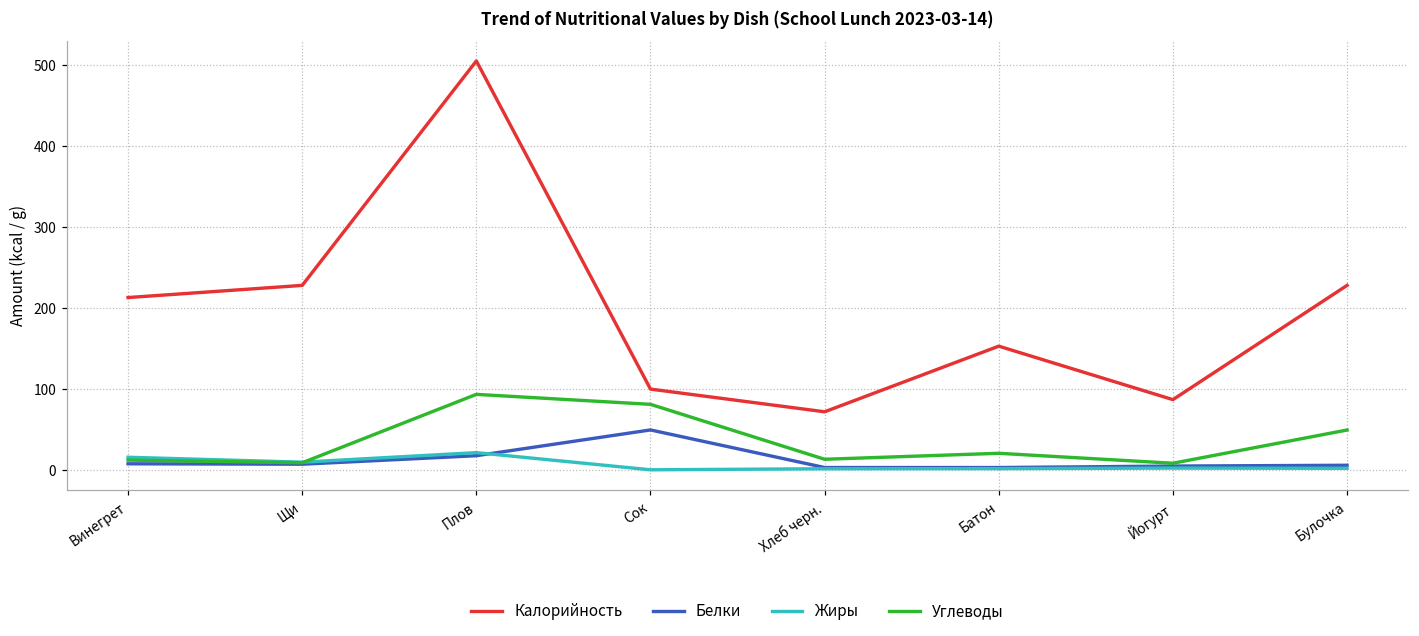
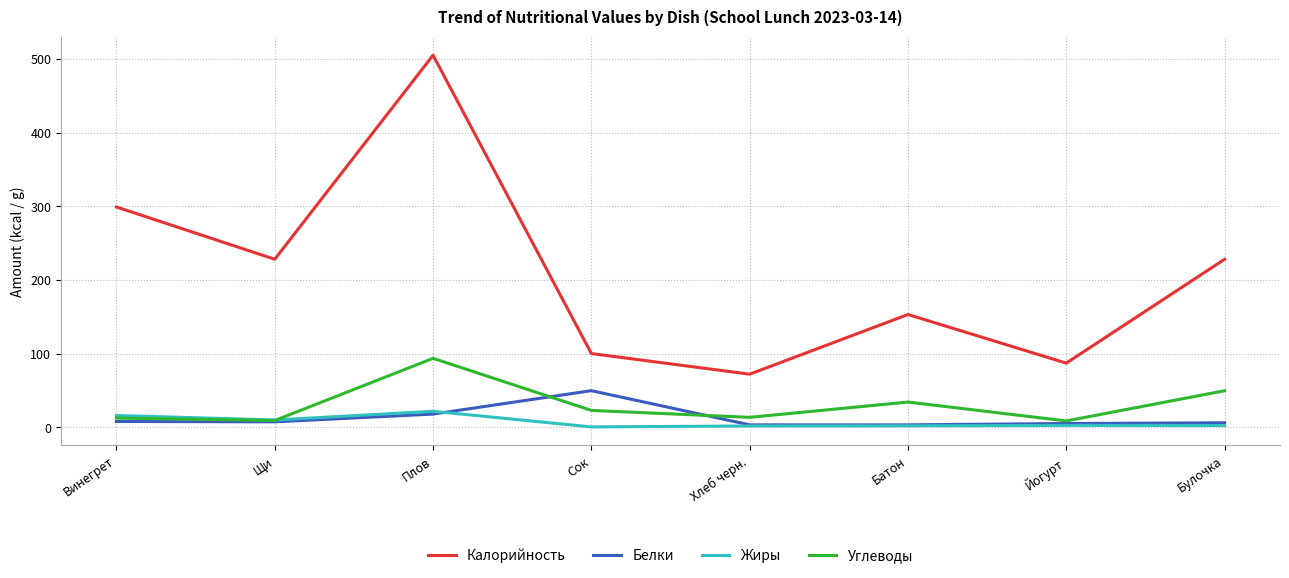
Калорийность, Винегрет: 210 -> 300
Углеводы, Сок: 80 -> 20
Углеводы, Батон: 20 -> 30
